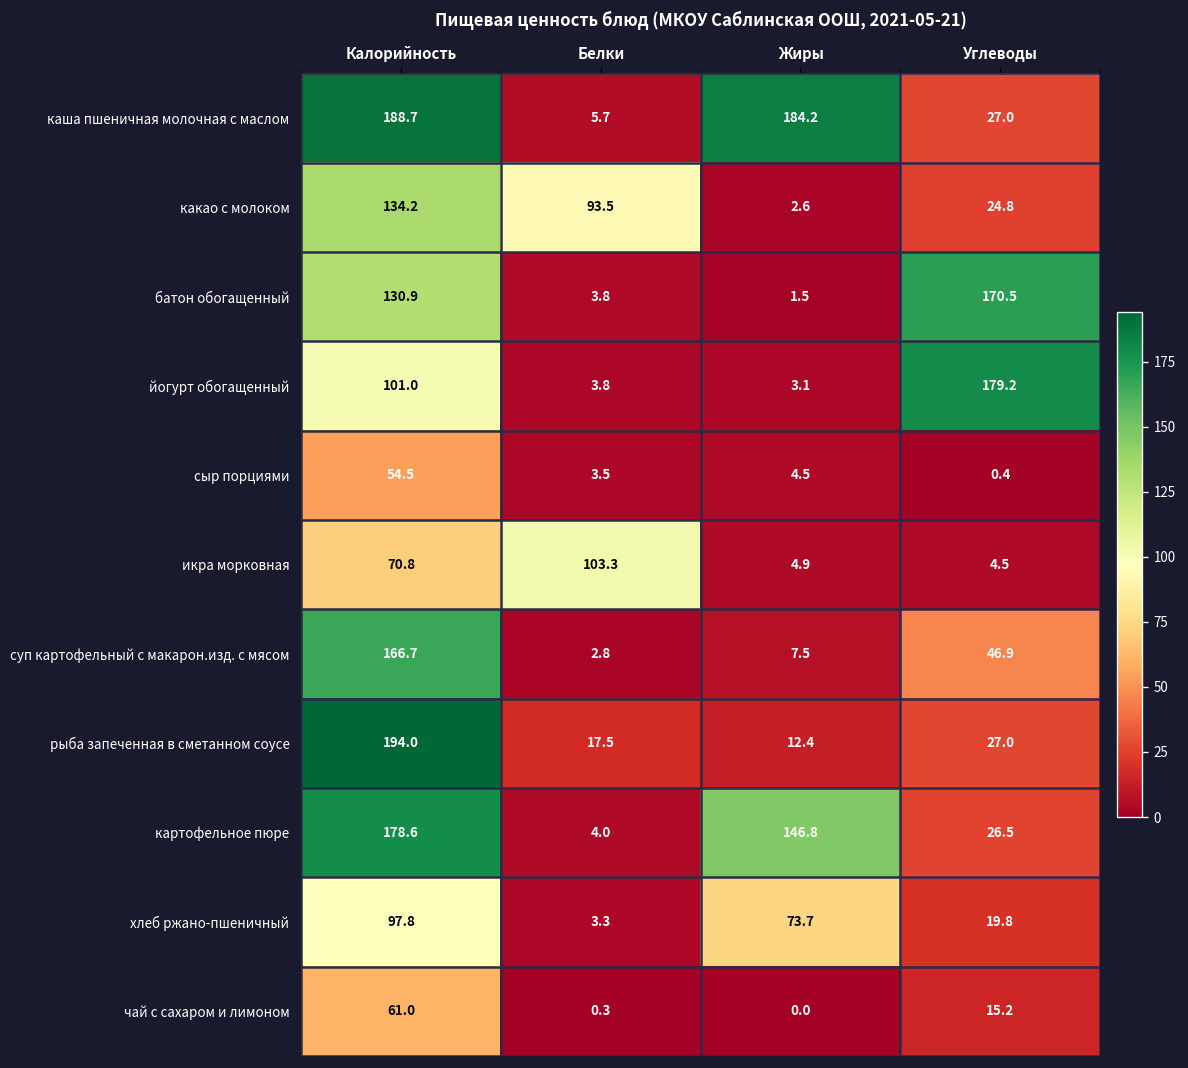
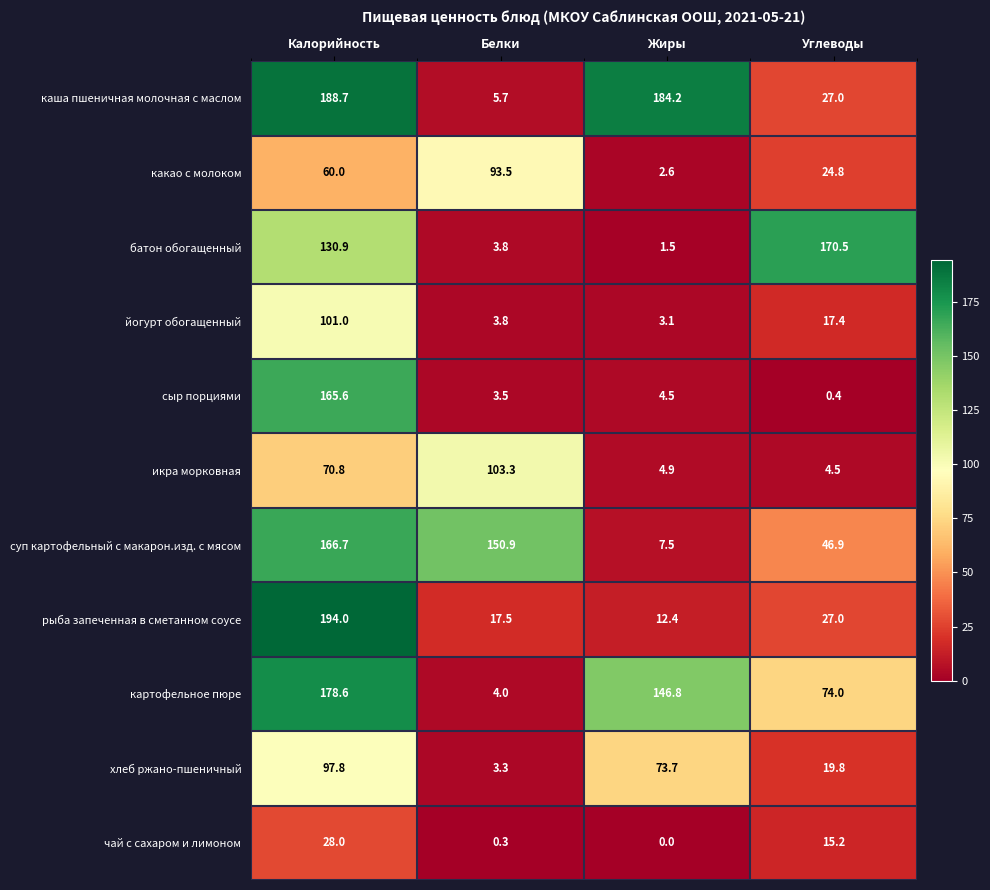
какао с молоком, Калорийность: 134.2 -> 60.0
йогурт обогащенный, Углеводы: 179.2 -> 17.4
сыр порциями, Калорийность: 54.5 -> 165.6
суп картофельный с макарон.изд. с мясом, Белки: 2.8 -> 150.9
картофельное пюре, Углеводы: 26.5 -> 74.0
чай с сахаром и лимоном, Калорийность: 61.0 -> 28.0
